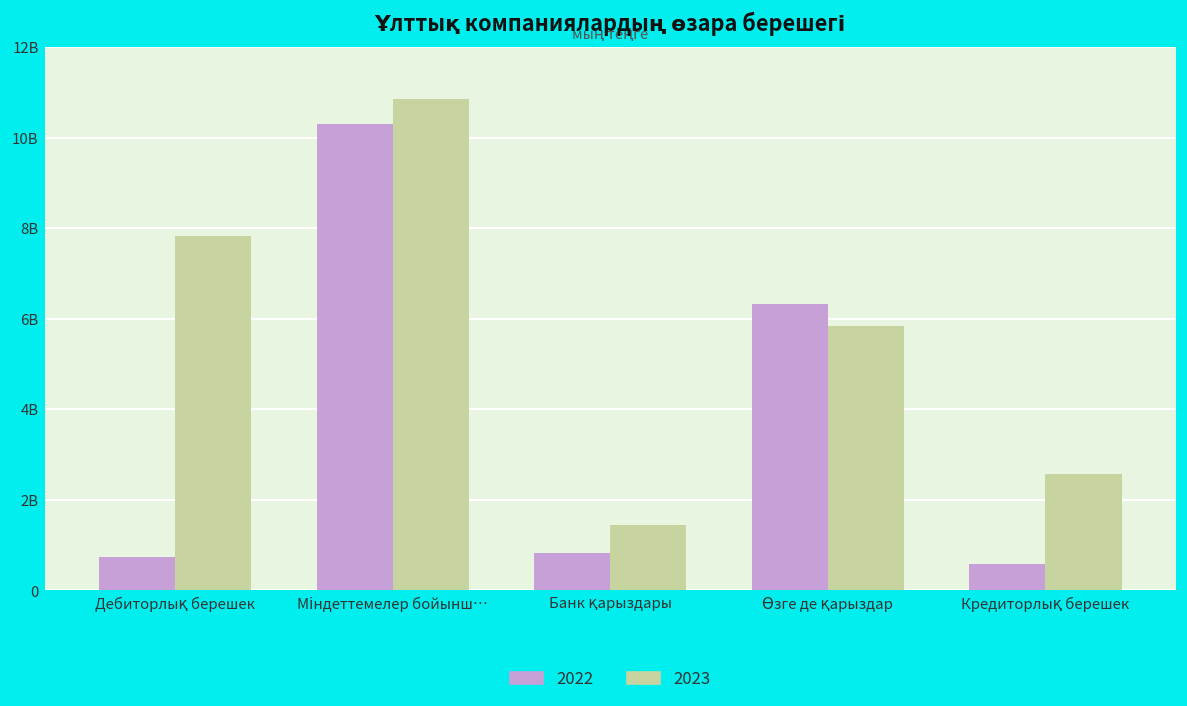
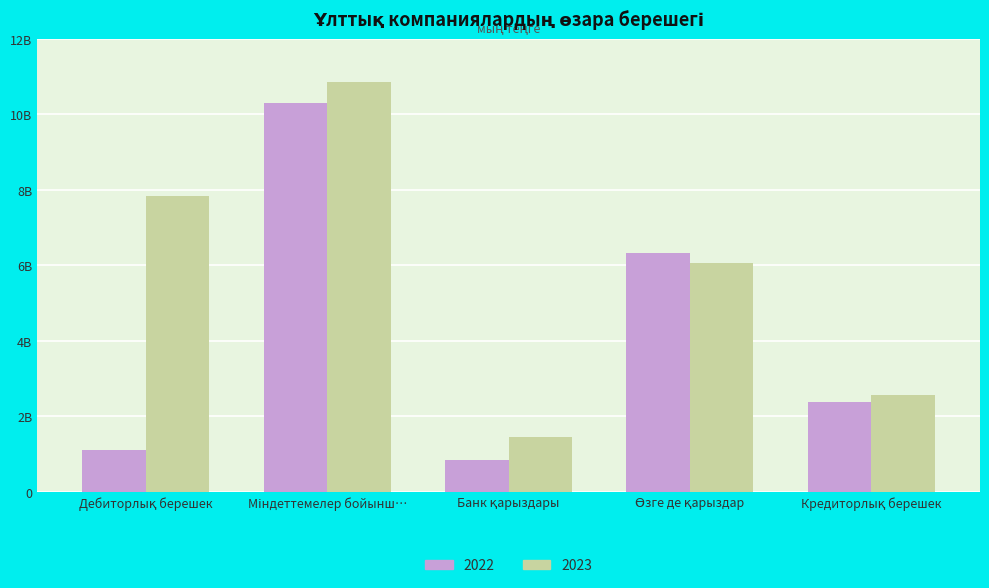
2022, Дебиторлық берешек: 700000000 -> 1100000000
2023, Өзге де қарыздар: 5800000000 -> 6100000000
2022, Кредиторлық берешек: 600000000 -> 2400000000
